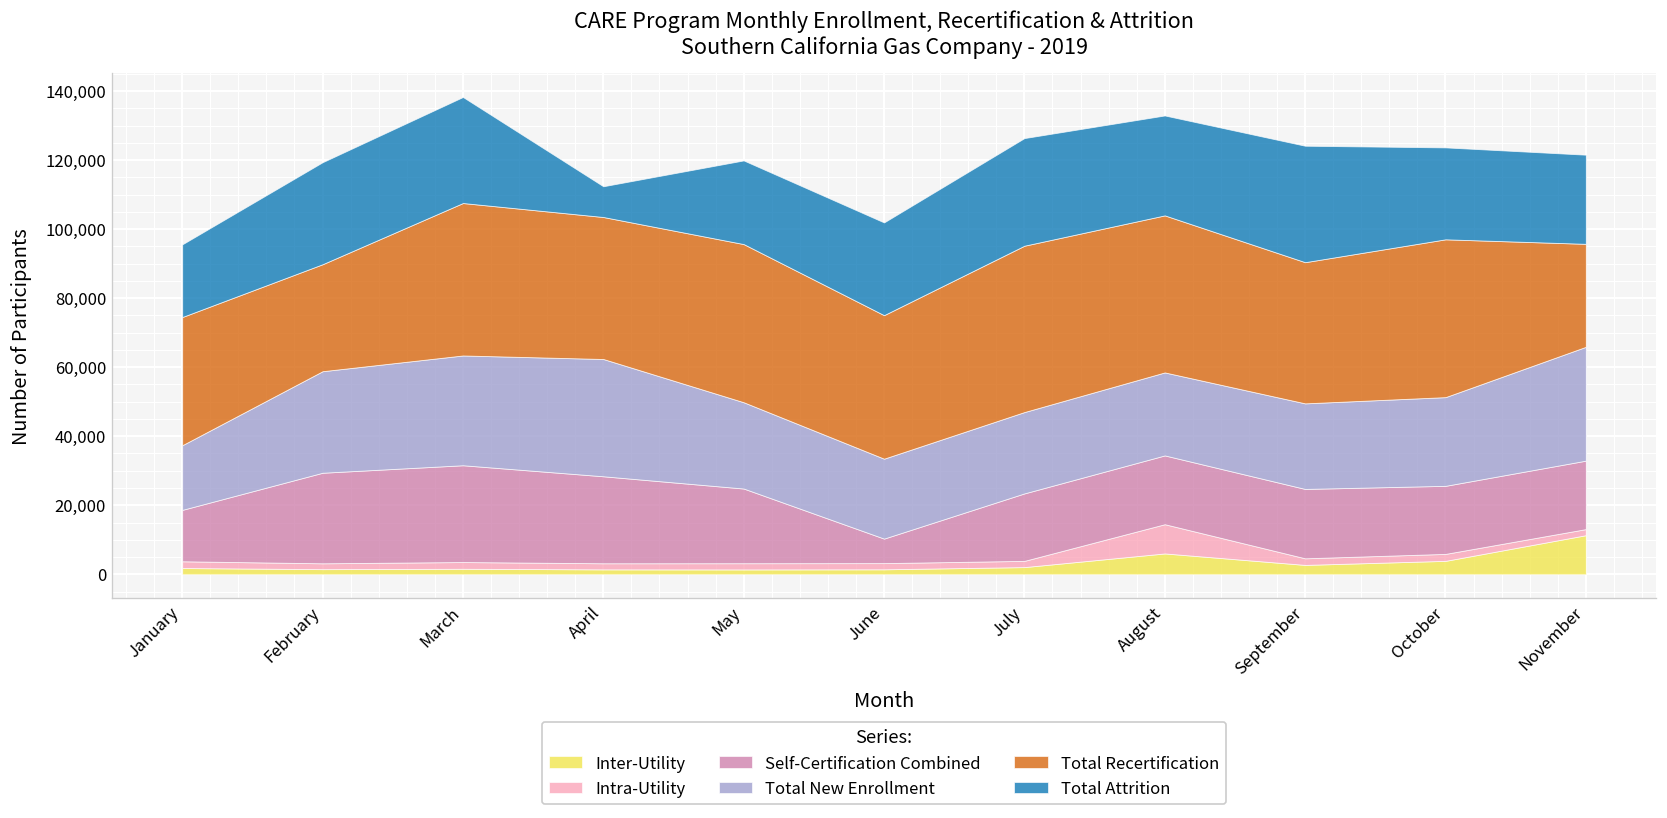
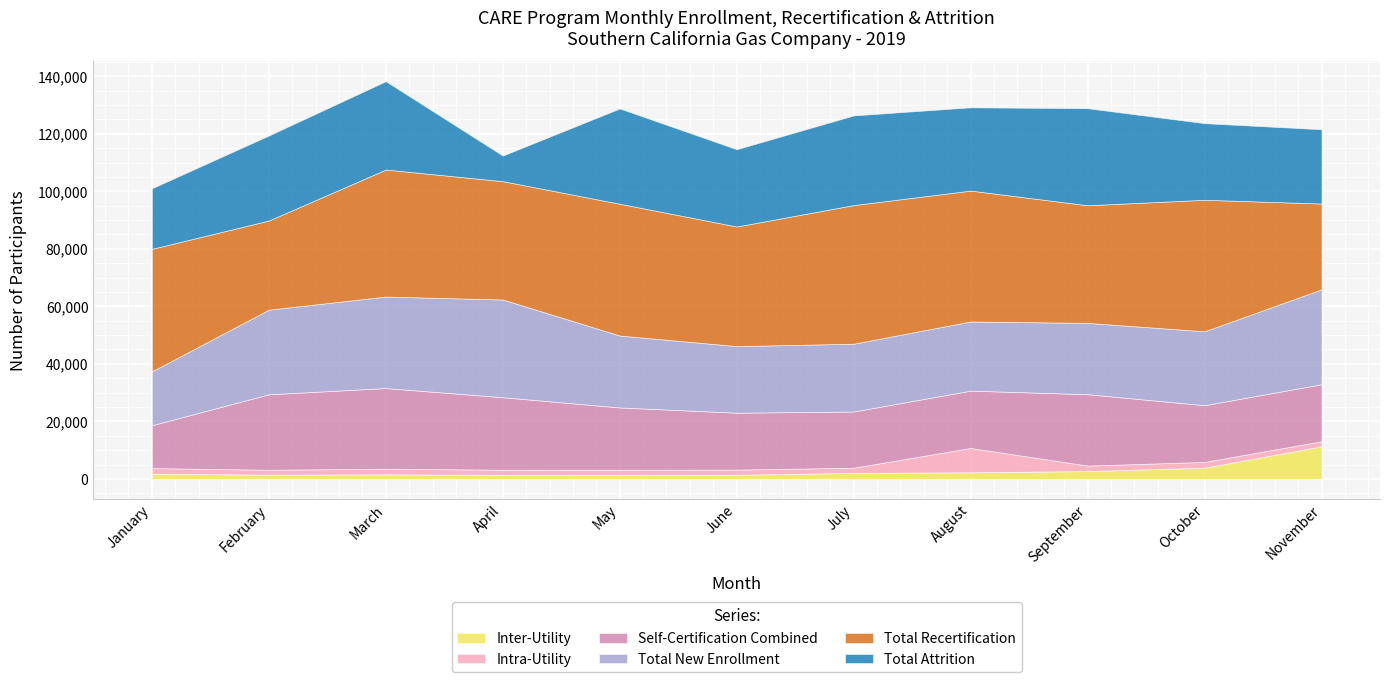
Total Recertification, January: 37,000 -> 43,000
Total Attrition, May: 24,000 -> 33,000
Self-Certification Combined, June: 7,000 -> 20,000
Inter-Utility, August: 6,000 -> 2,000
Self-Certification Combined, September: 20,000 -> 25,000
